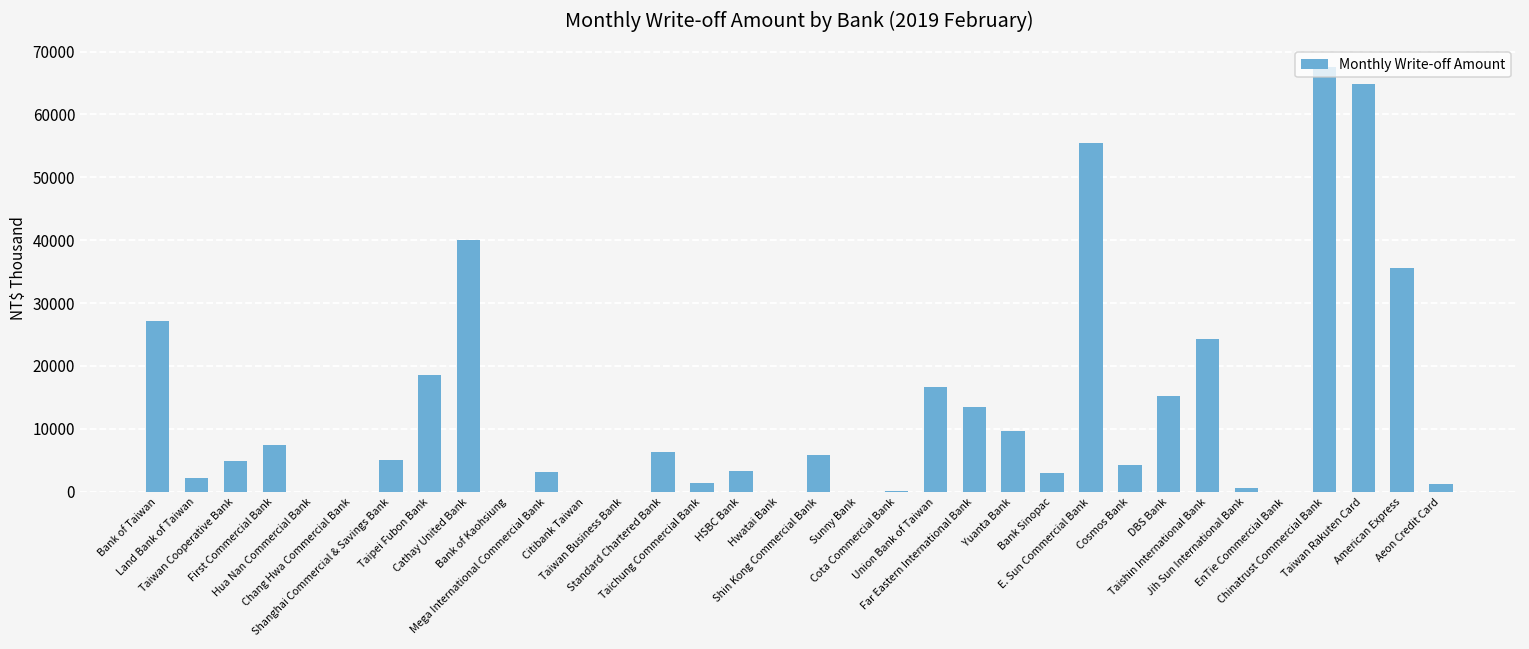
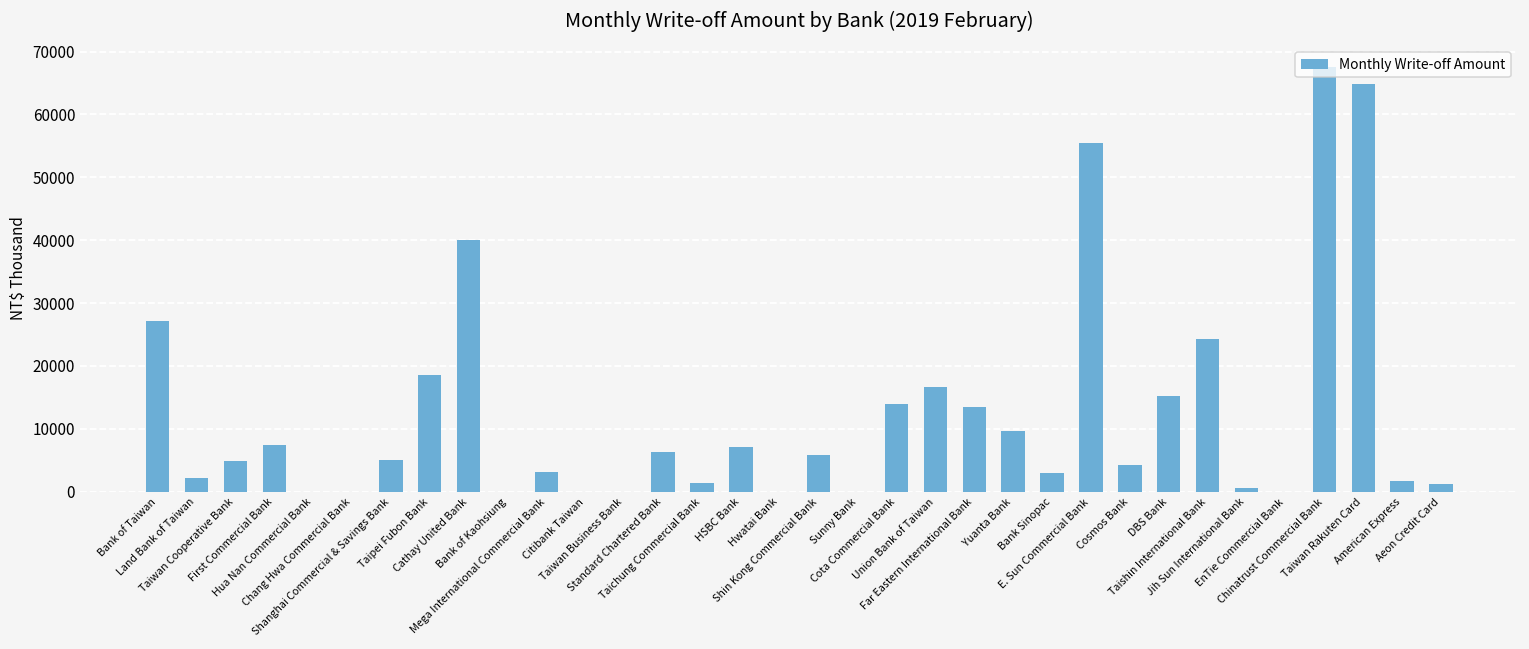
HSBC Bank: 3000 -> 7000
Cota Commercial Bank: 0 -> 14000
American Express: 36000 -> 2000
